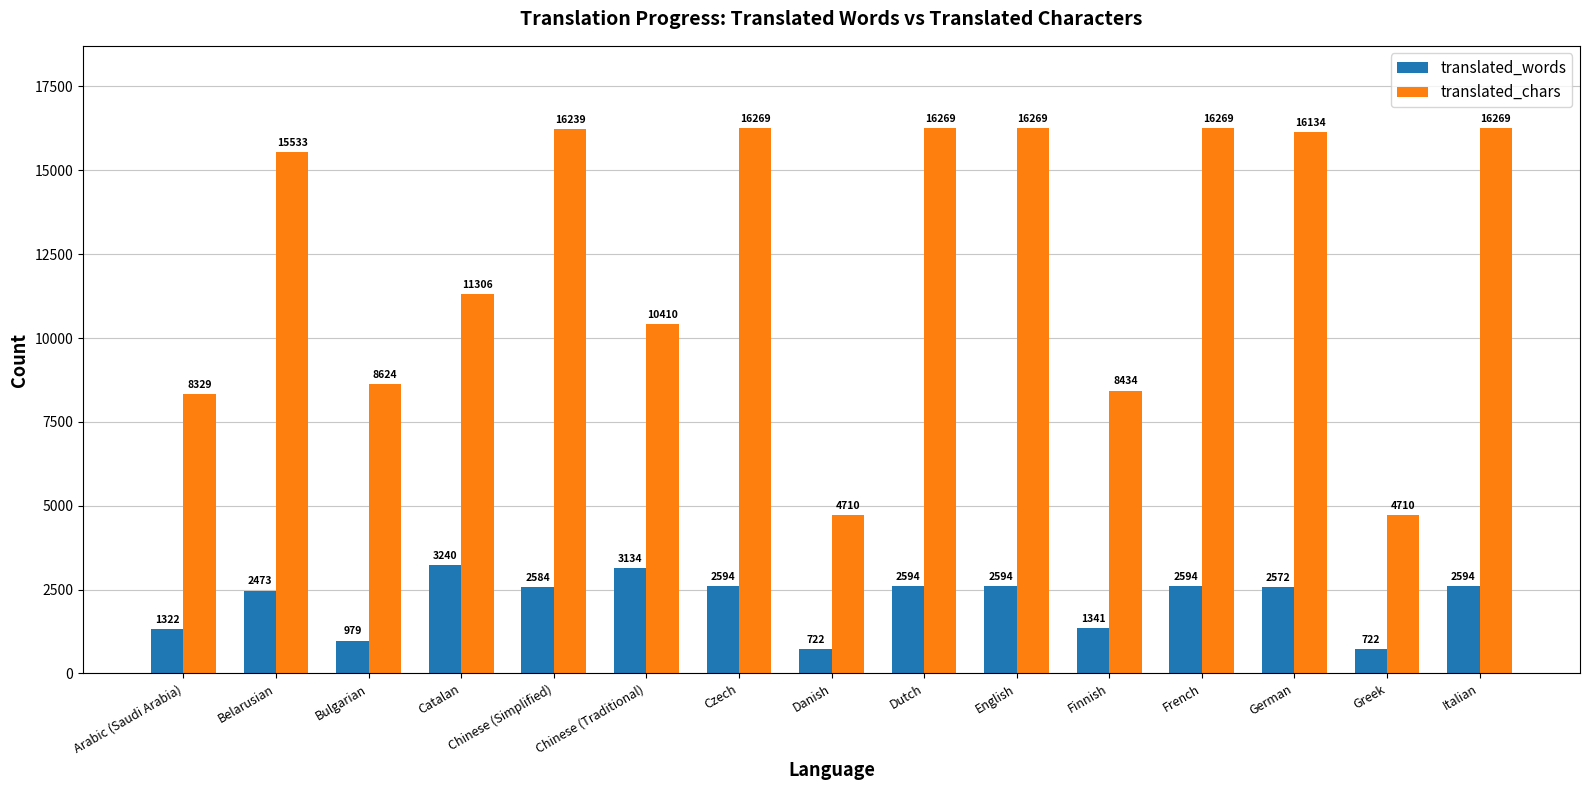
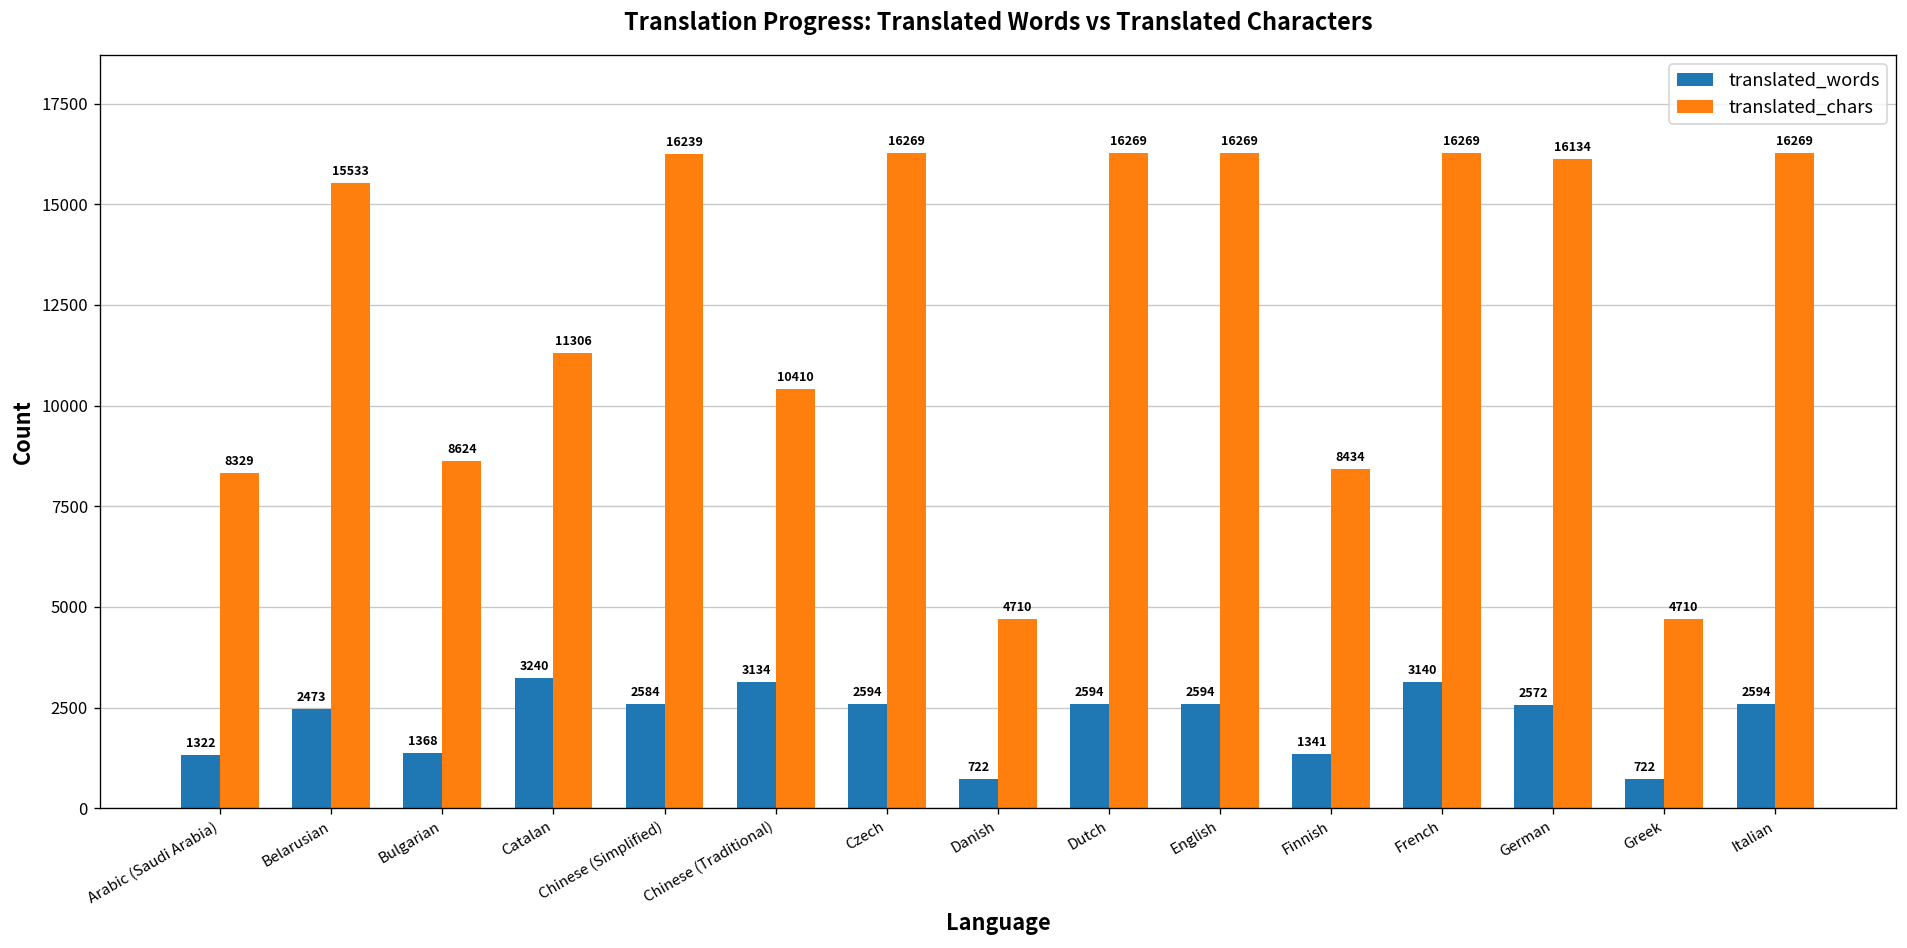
translated_words, Bulgarian: 979 -> 1368
translated_words, French: 2594 -> 3140
